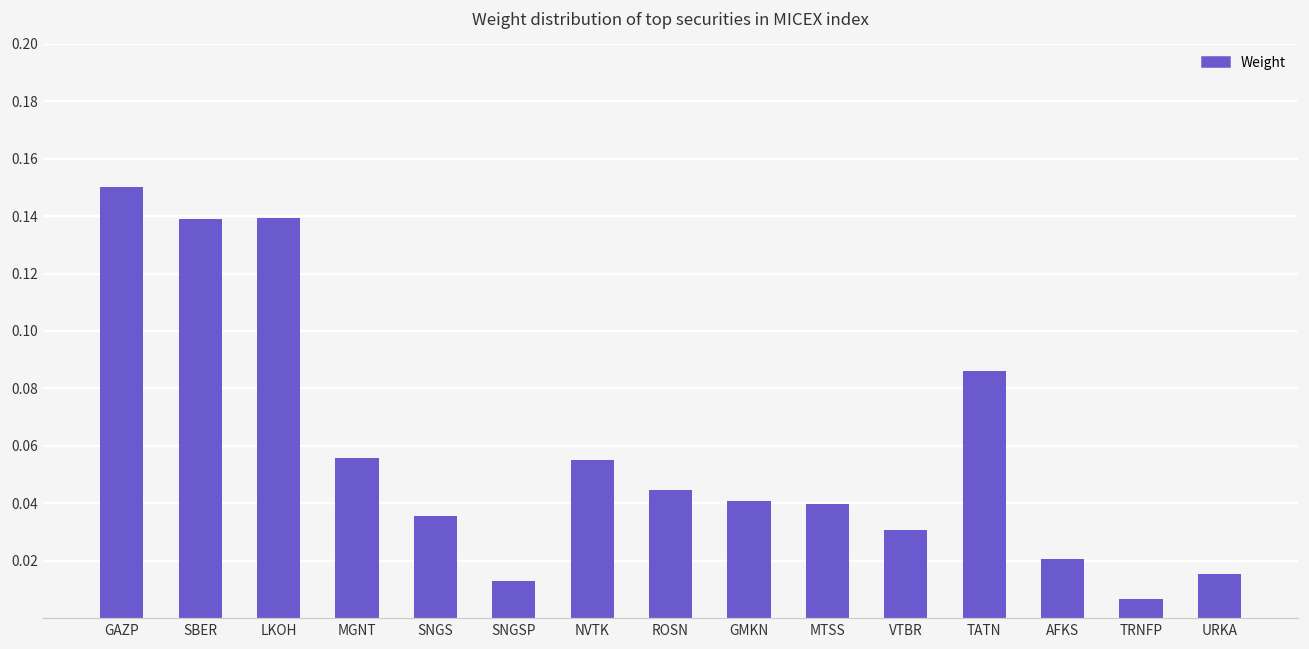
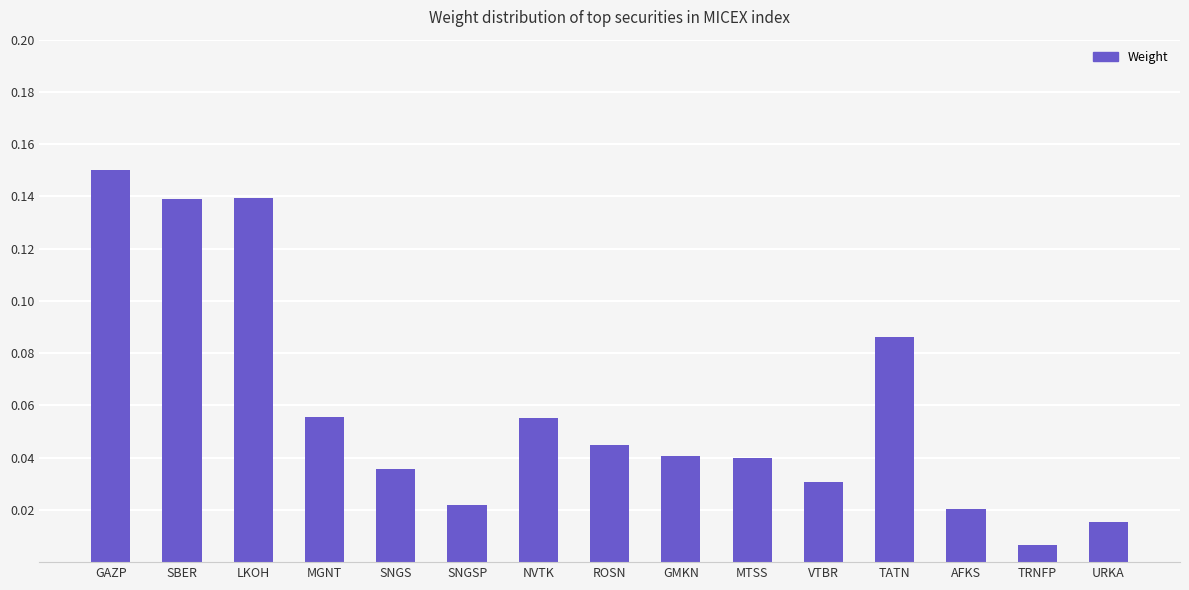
SNGSP: 0.013 -> 0.022
